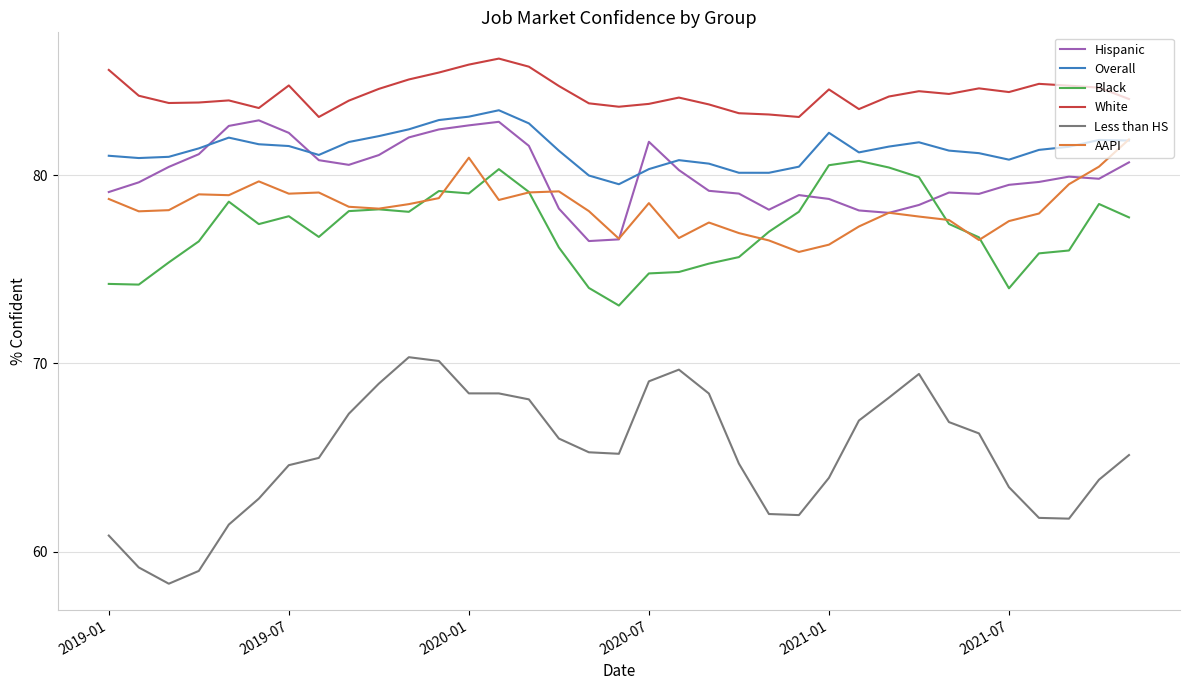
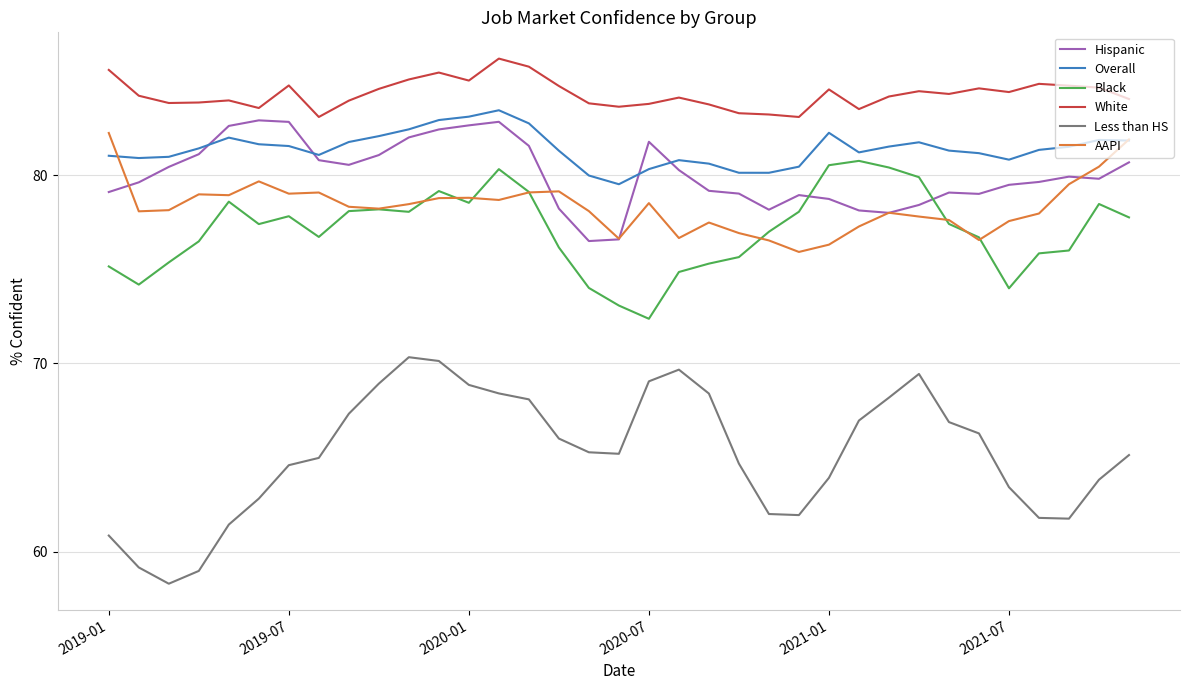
Black, 2019-01: 74.2 -> 75.2
AAPI, 2019-01: 78.7 -> 82.2
Hispanic, 2019-07: 82.2 -> 82.8
Black, 2020-01: 79.0 -> 78.5
White, 2020-01: 85.9 -> 85.0
Less than HS, 2020-01: 68.4 -> 68.9
AAPI, 2020-01: 80.9 -> 78.8
Black, 2020-07: 74.8 -> 72.4
